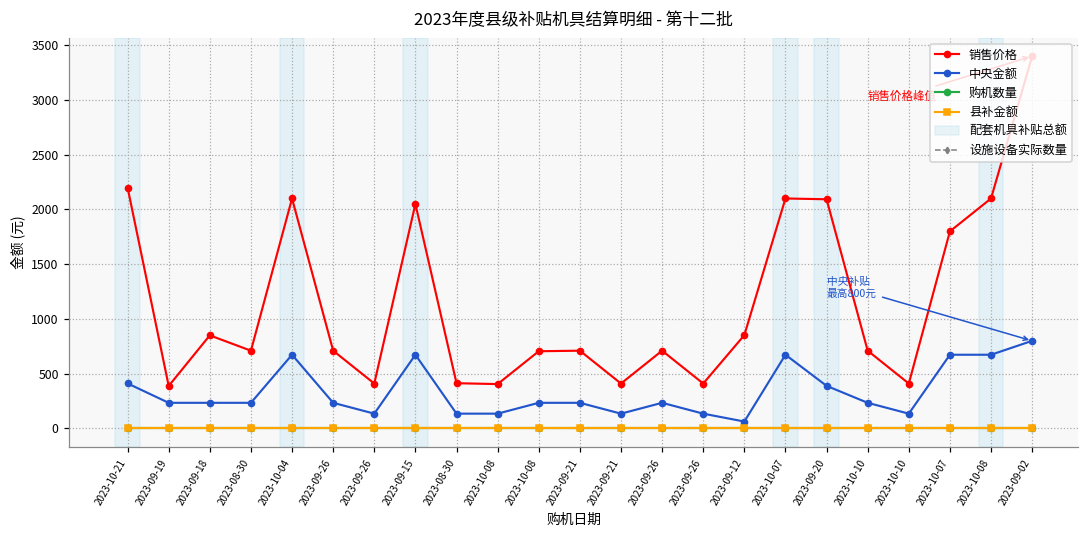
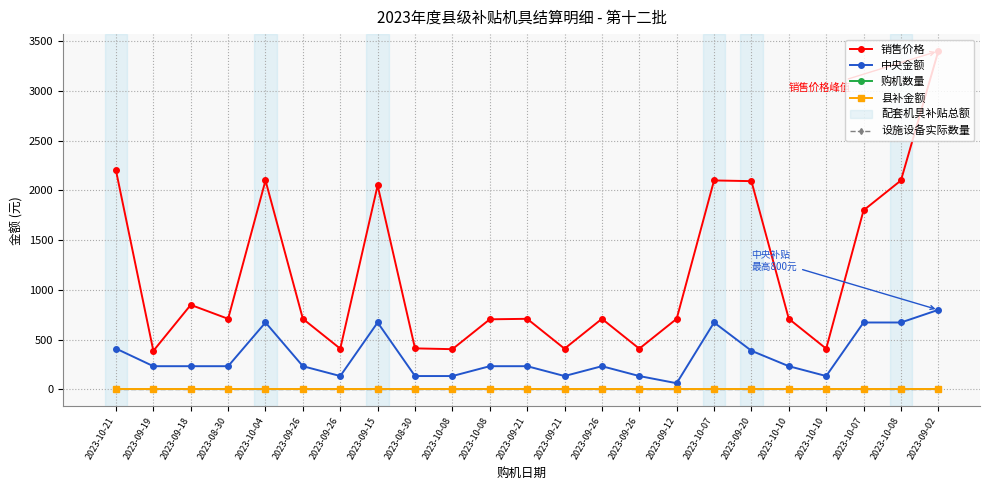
销售价格, 2023-09-12: 900 -> 700
